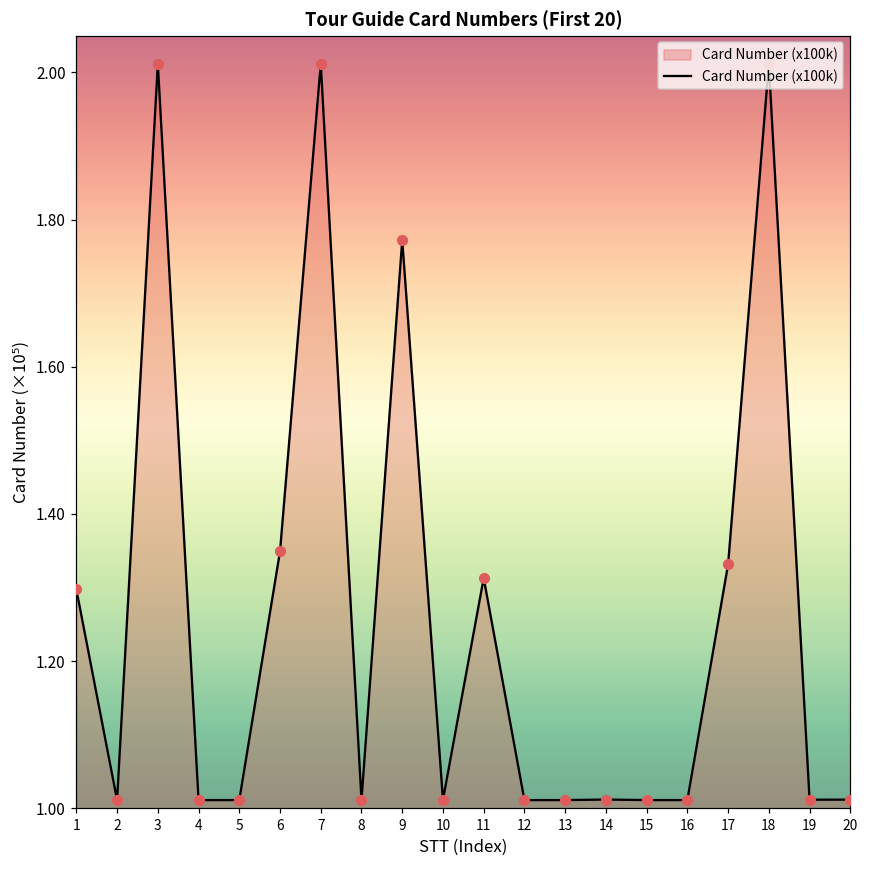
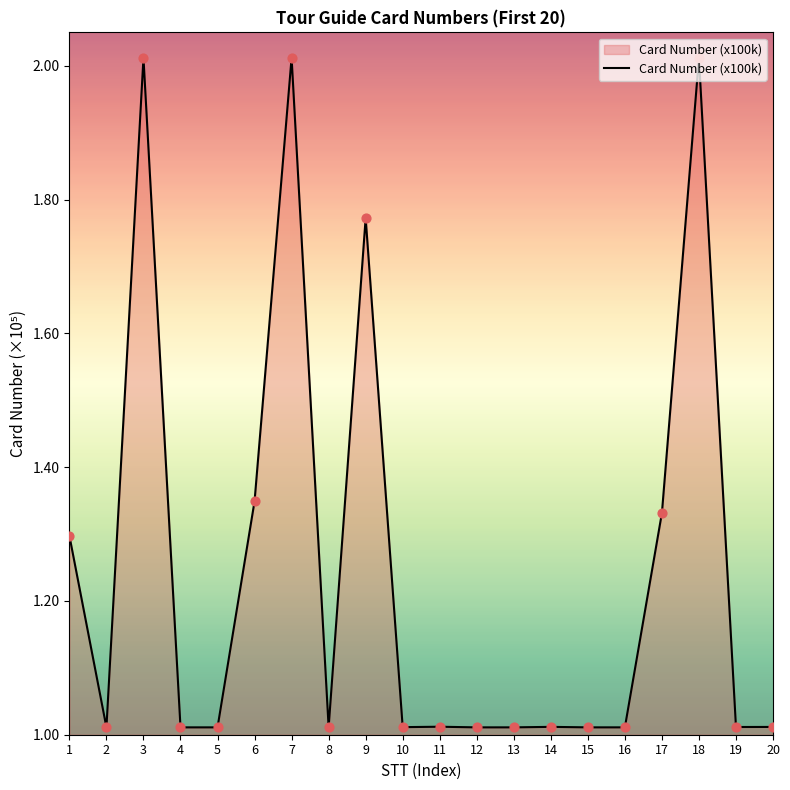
11: 1.31 -> 1.01
